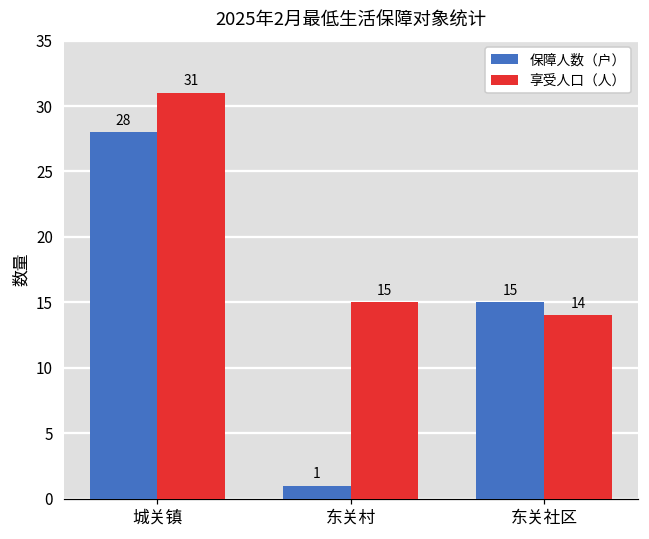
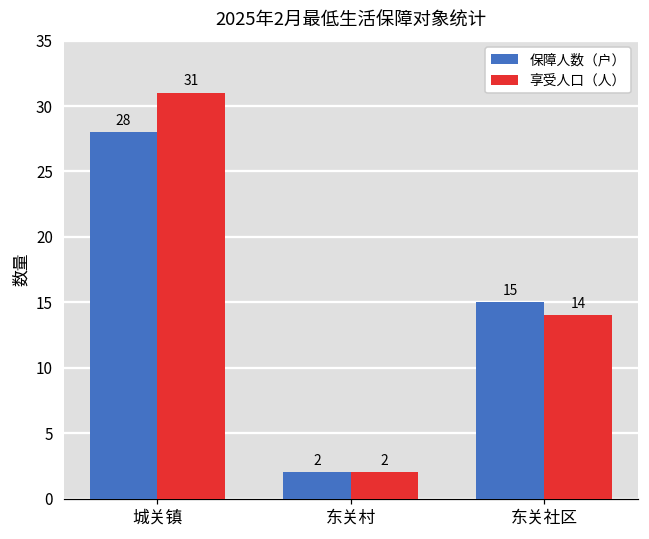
保障人数（户）, 东关村: 1 -> 2
享受人口（人）, 东关村: 15 -> 2
